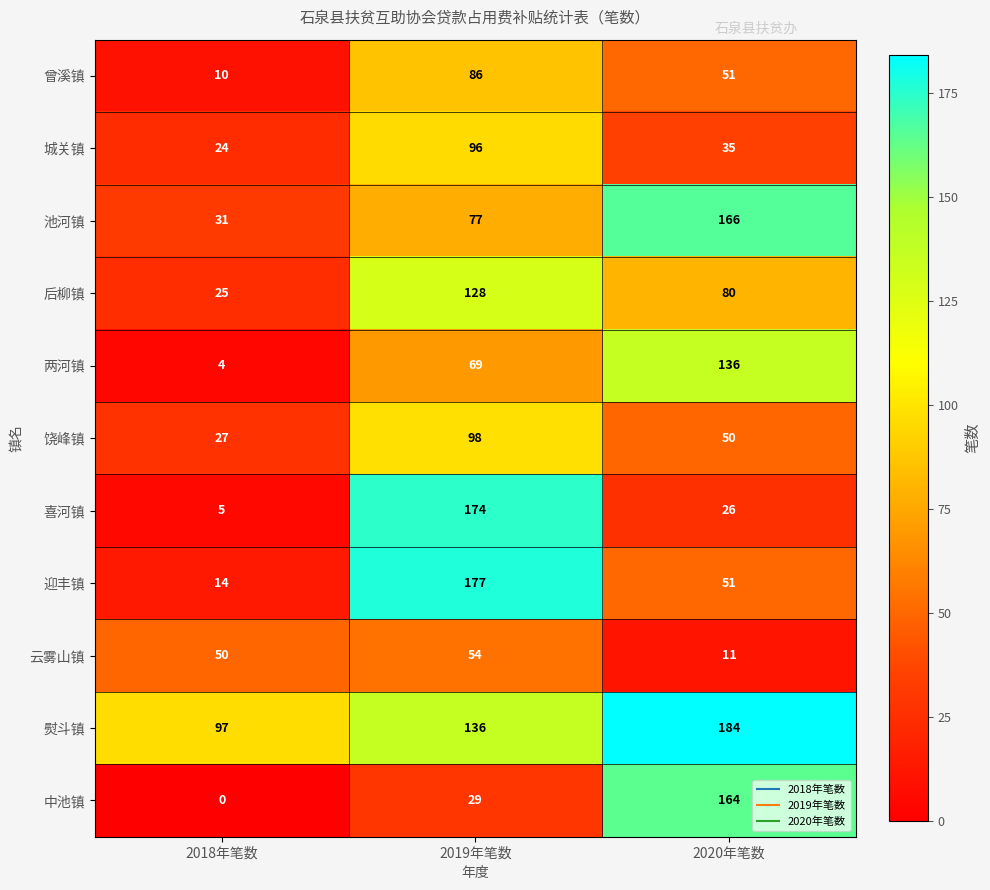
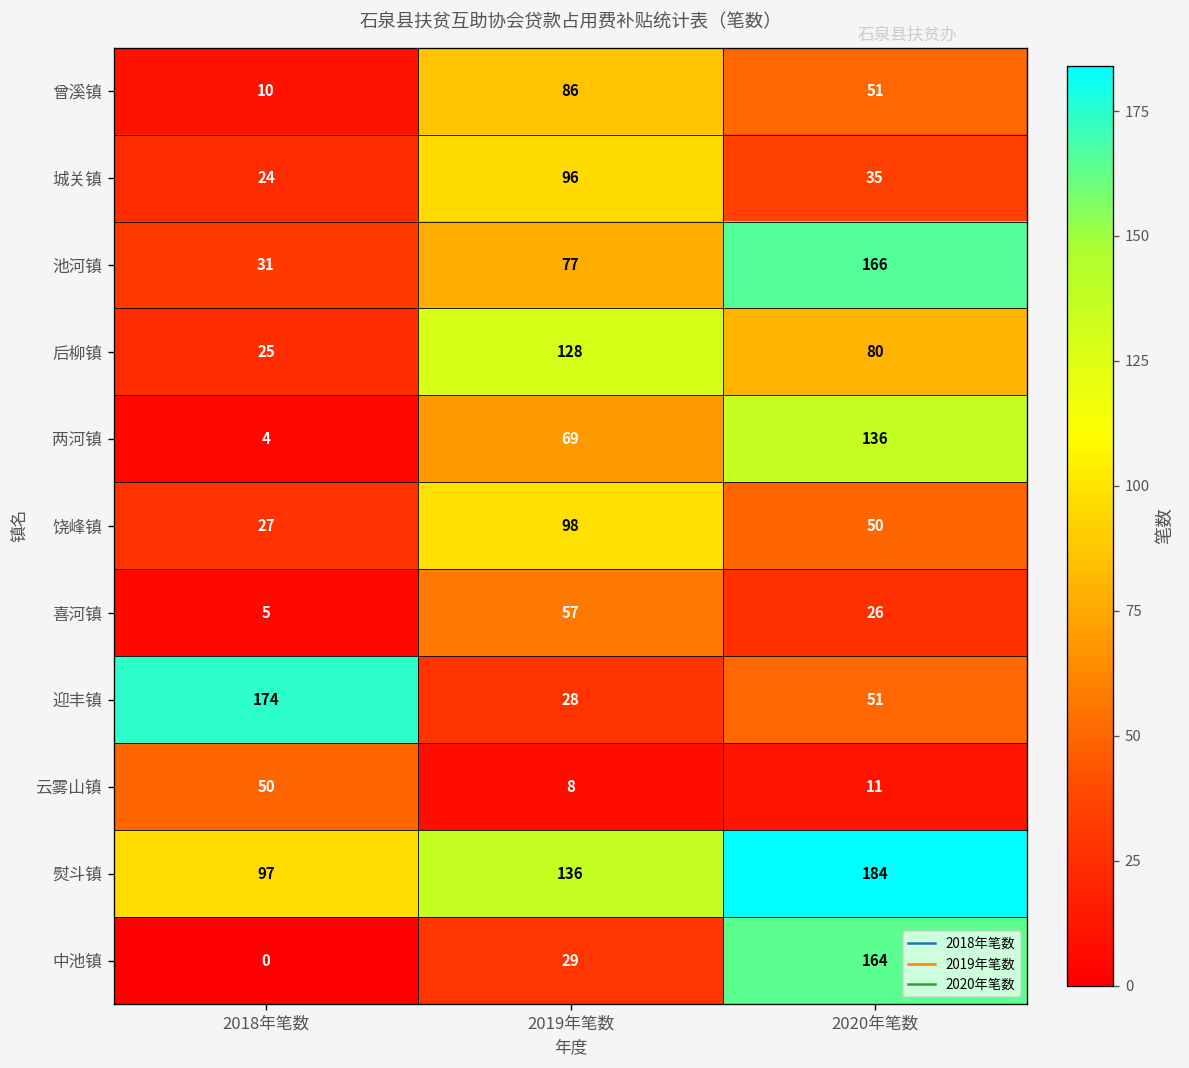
喜河镇, 2019年笔数: 174 -> 57
迎丰镇, 2018年笔数: 14 -> 174
迎丰镇, 2019年笔数: 177 -> 28
云雾山镇, 2019年笔数: 54 -> 8
